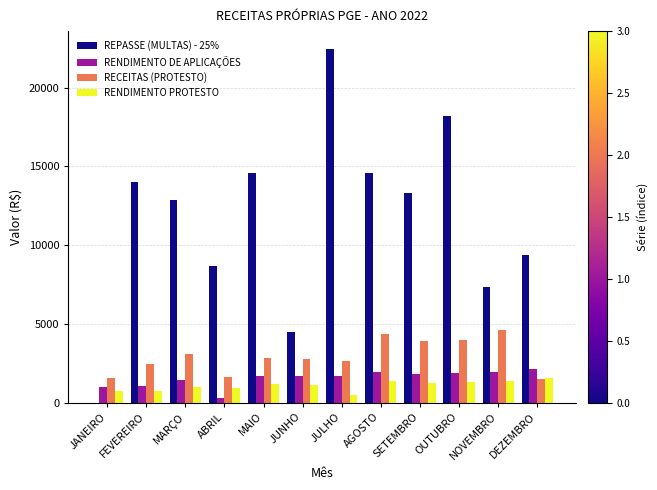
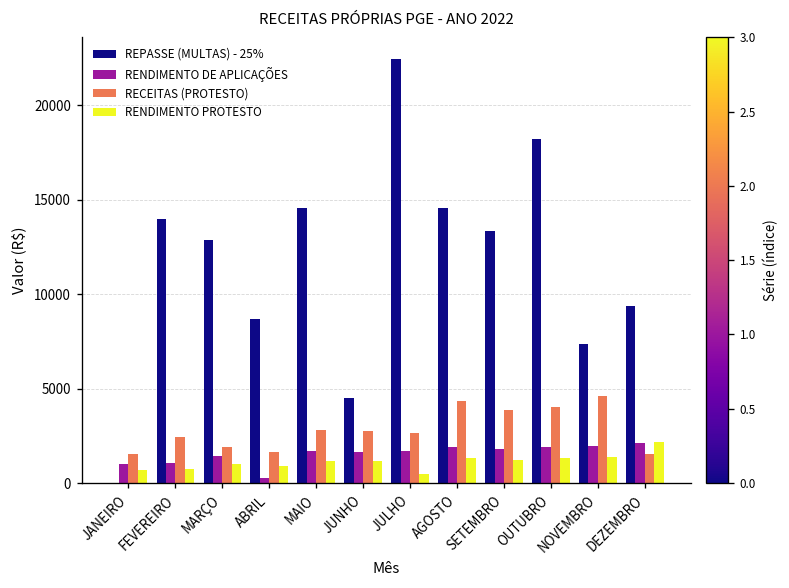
RECEITAS (PROTESTO), MARÇO: 3100 -> 1900
RENDIMENTO PROTESTO, DEZEMBRO: 1500 -> 2200
